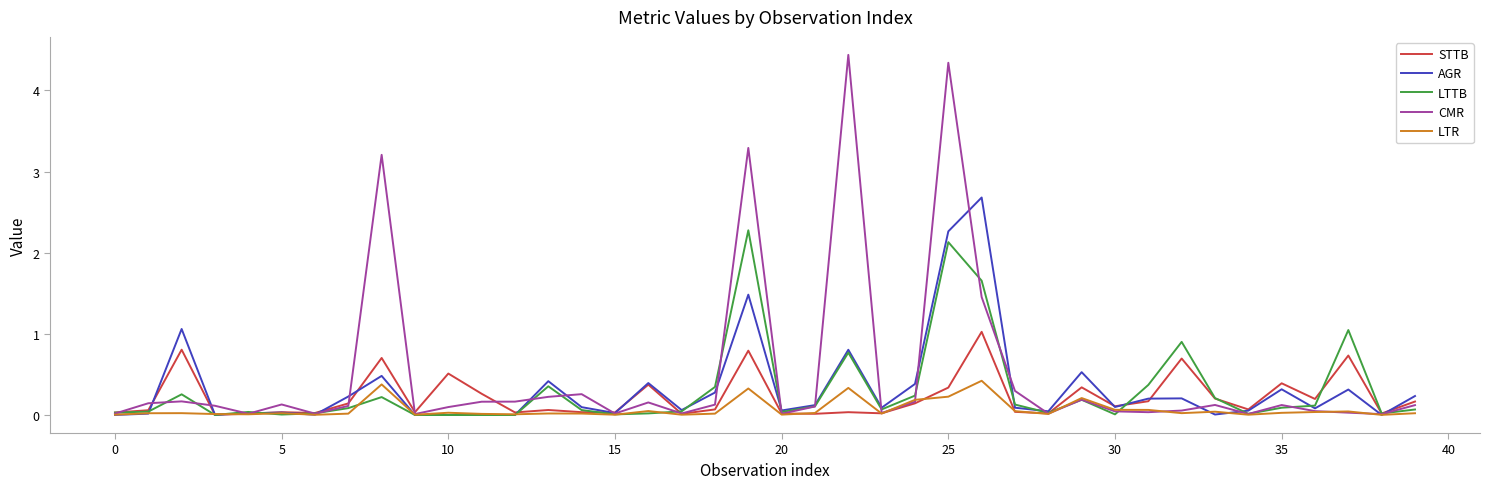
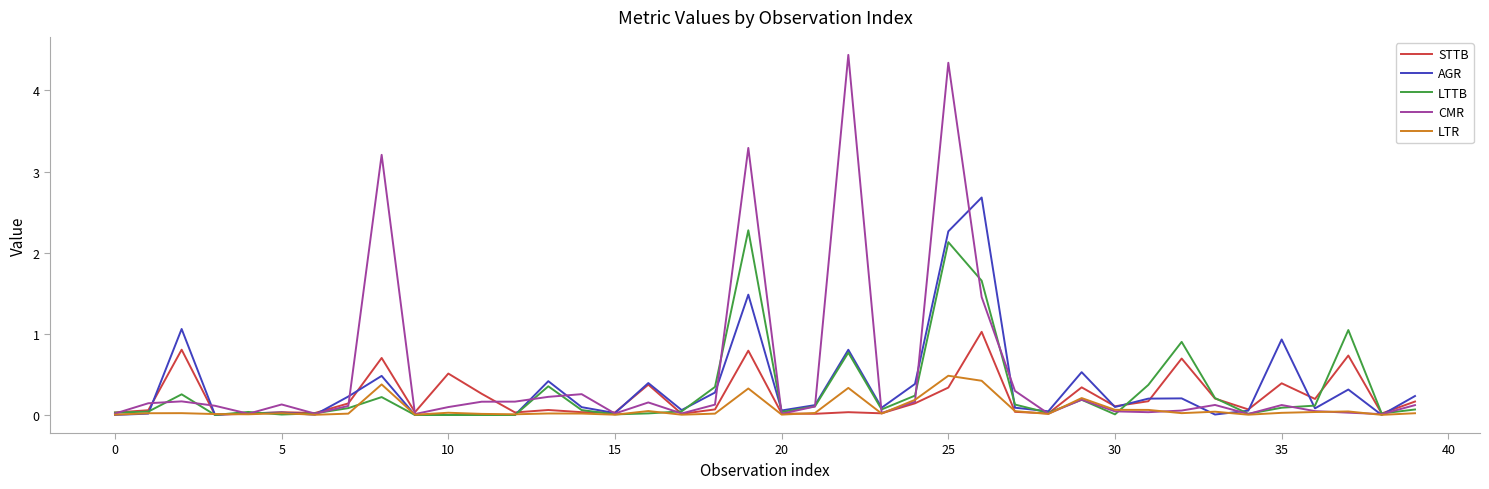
LTR, 25: 0.2 -> 0.5
AGR, 35: 0.3 -> 0.9
